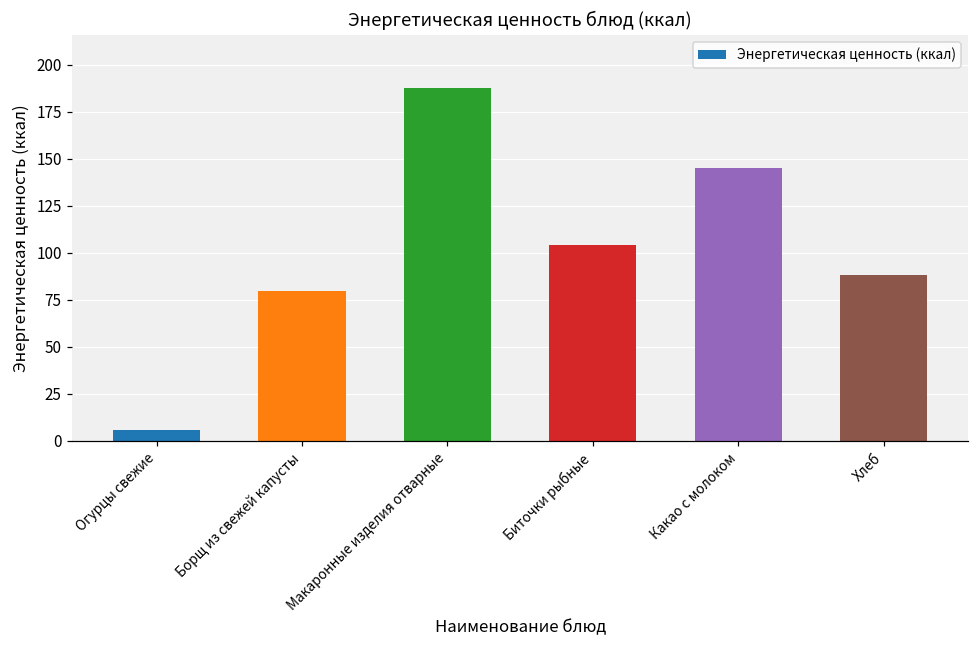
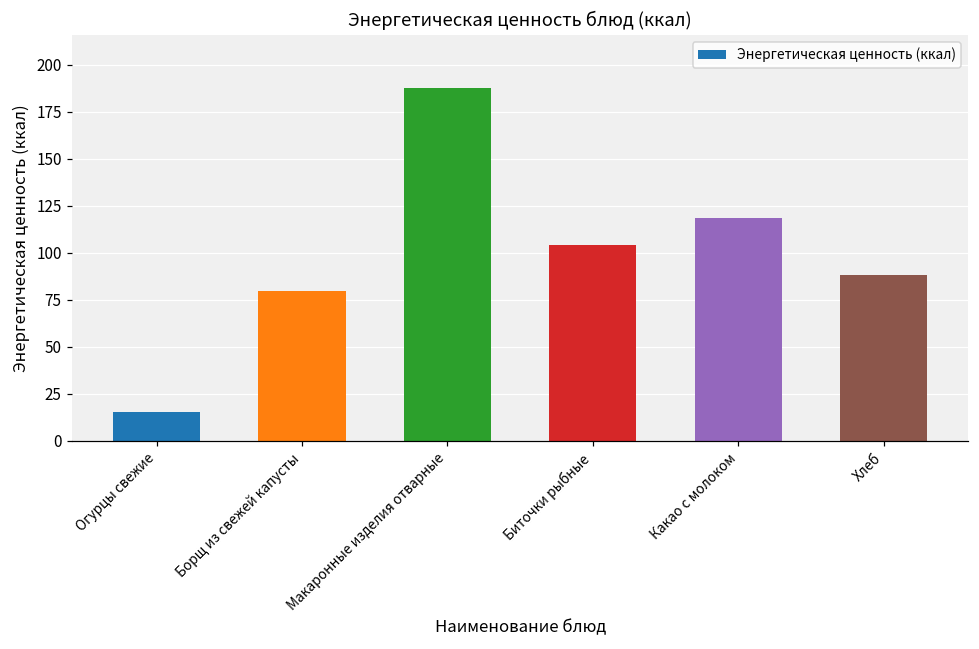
Огурцы свежие: 6 -> 15
Какао с молоком: 145 -> 119
